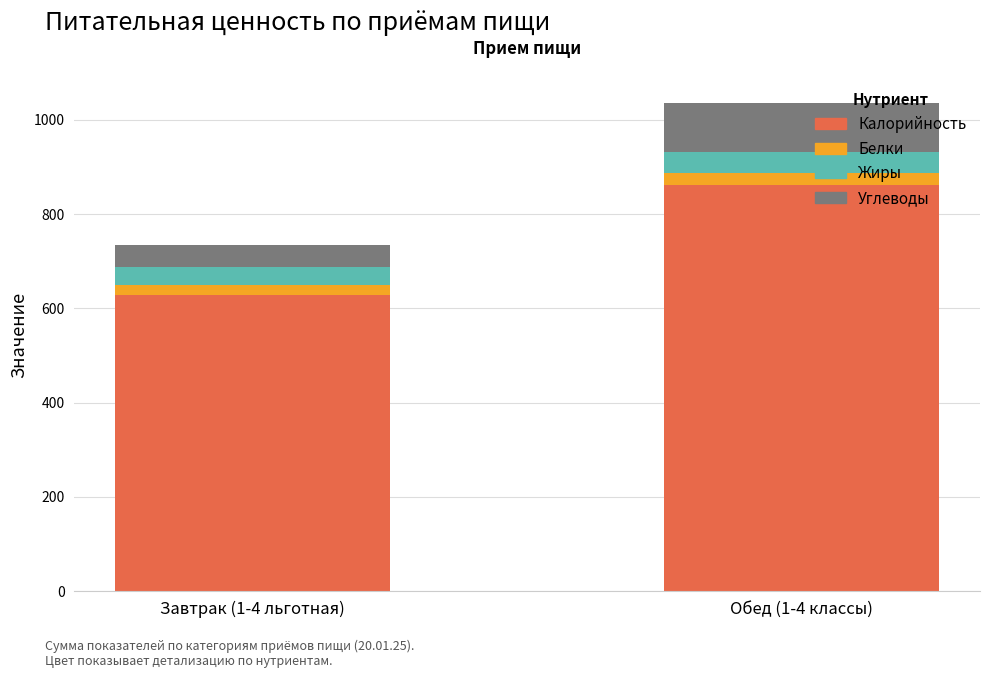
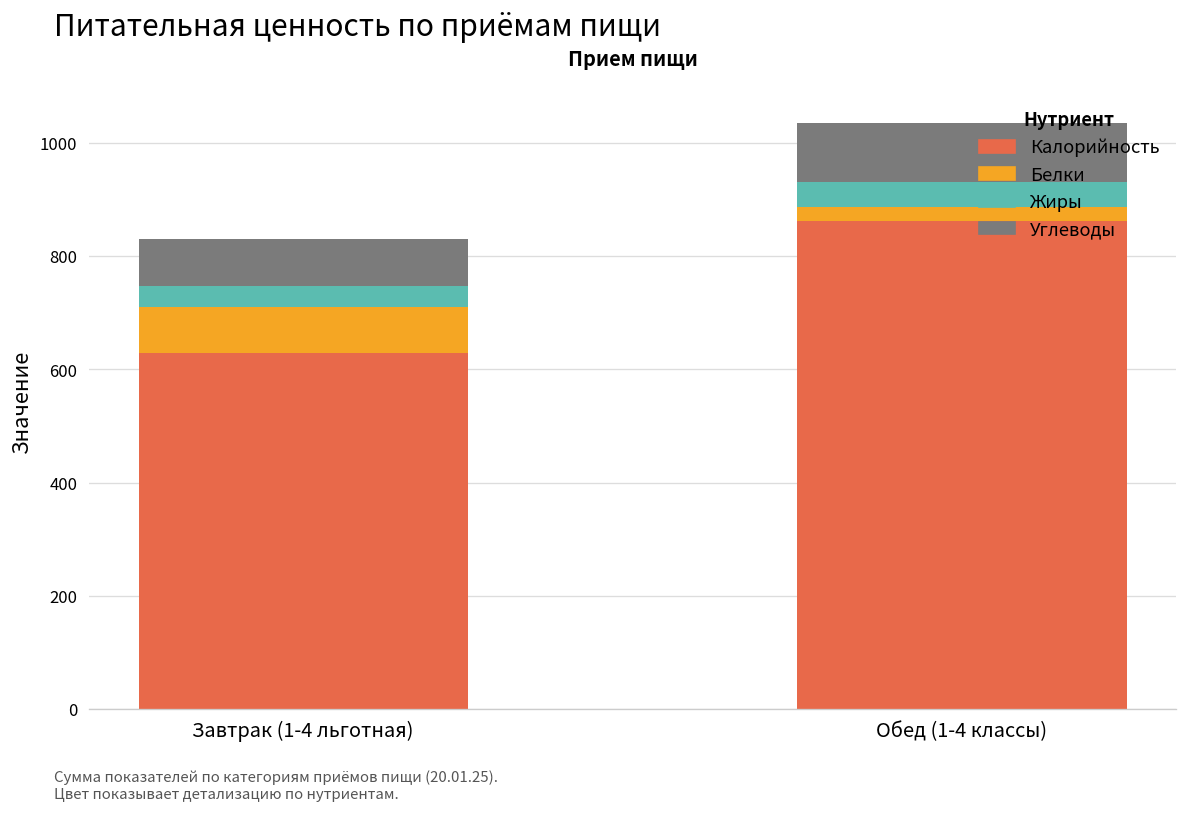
Белки, Завтрак (1-4 льготная): 20 -> 80
Углеводы, Завтрак (1-4 льготная): 50 -> 80
